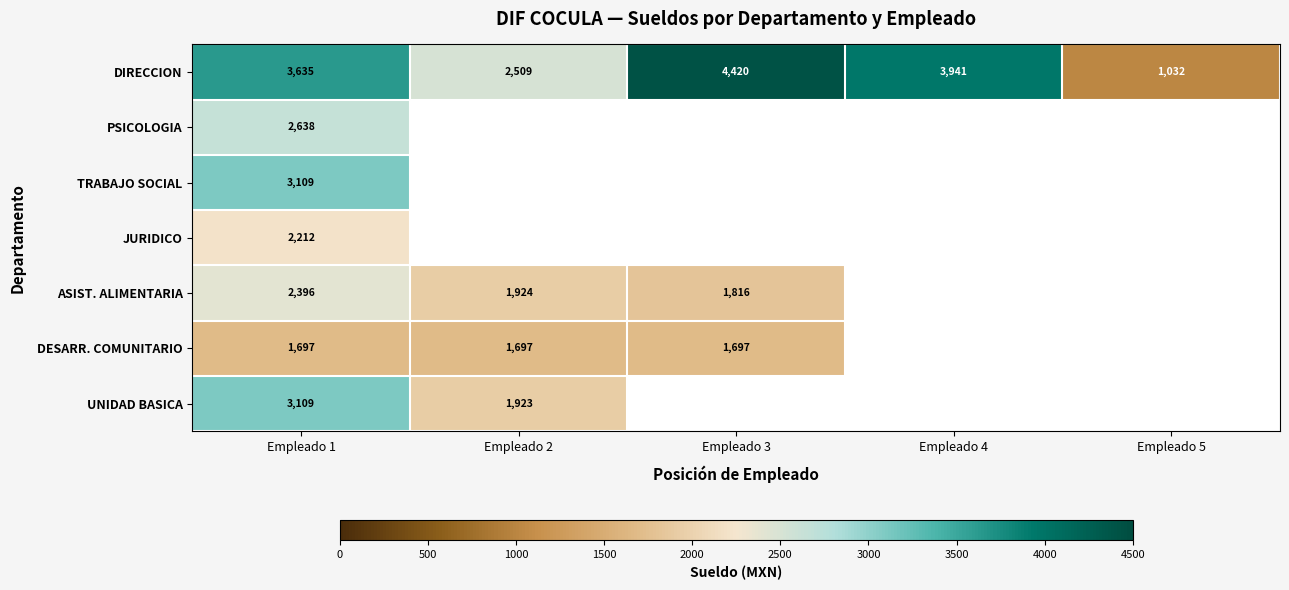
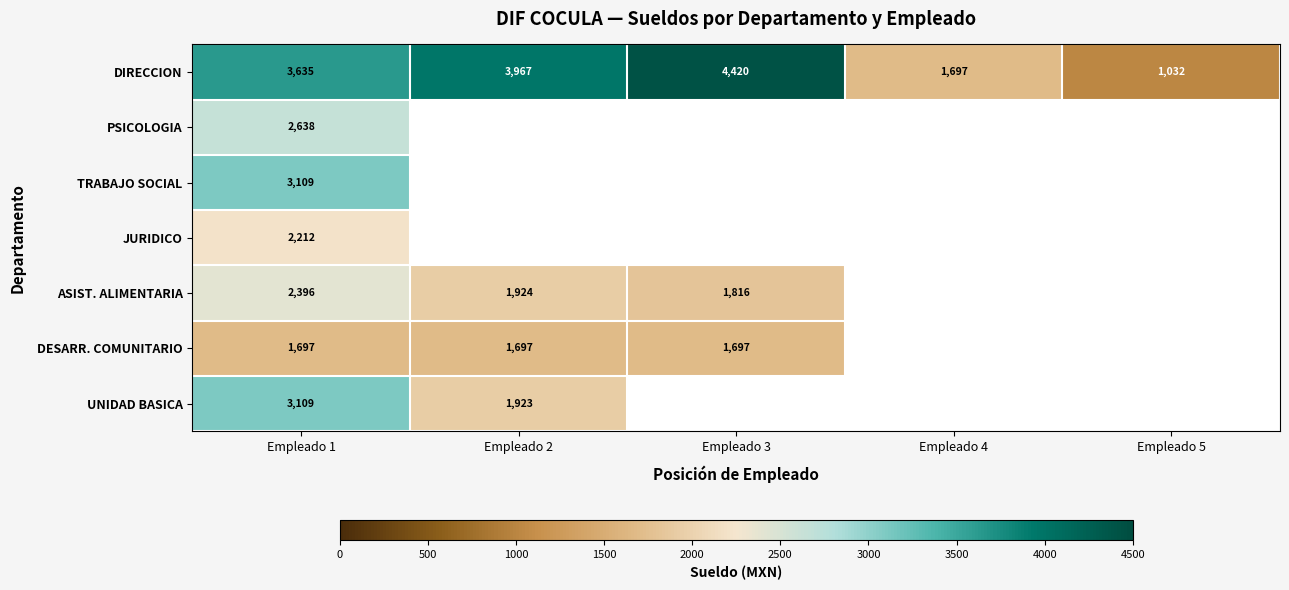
DIRECCION, Empleado 2: 2,509 -> 3,967
DIRECCION, Empleado 4: 3,941 -> 1,697
